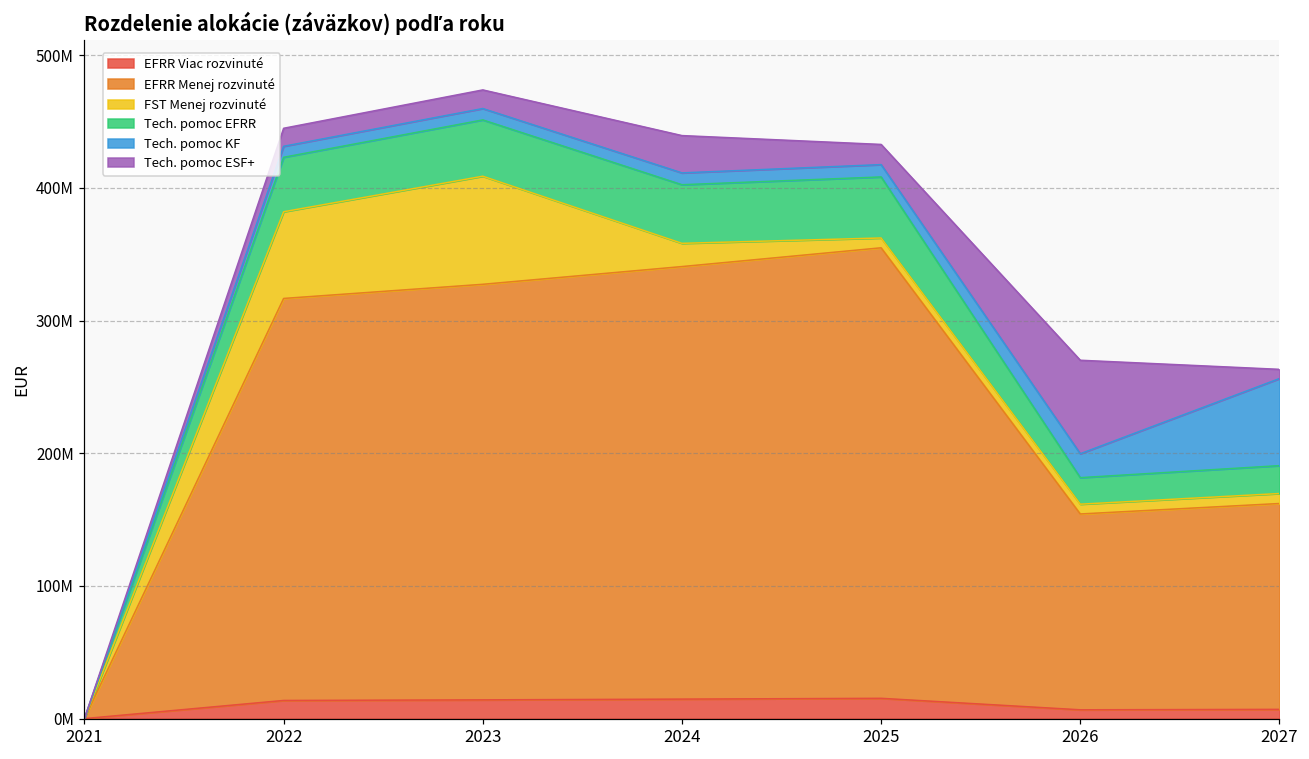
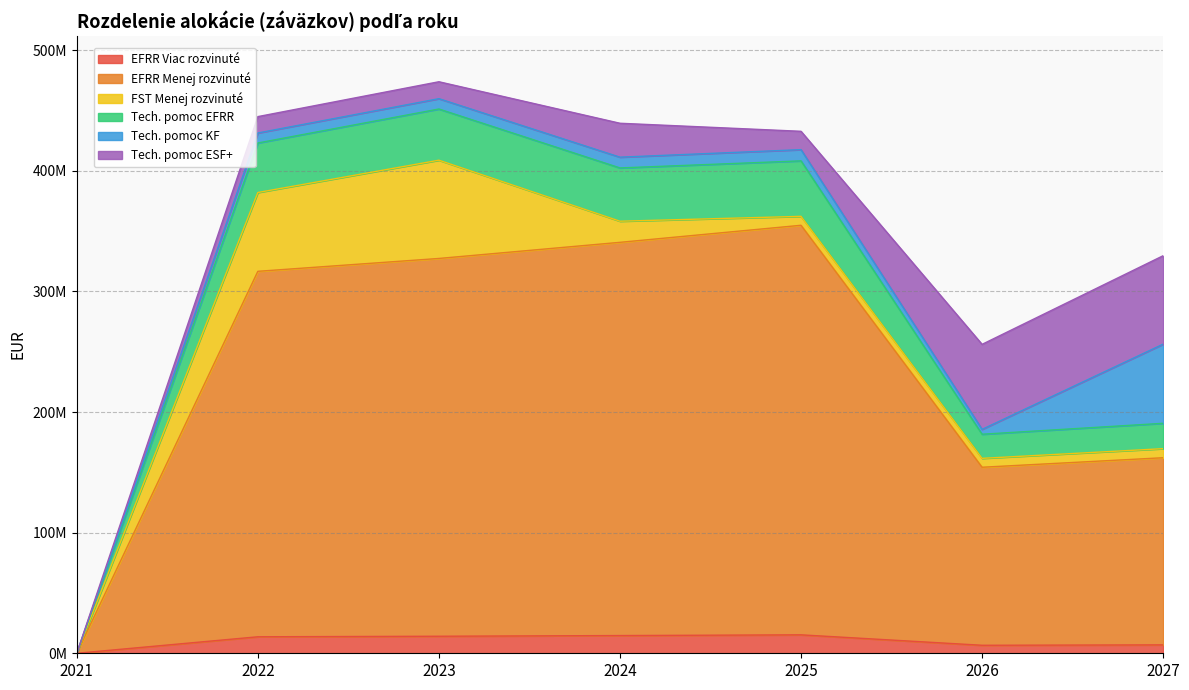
Tech. pomoc KF, 2026: 18000000 -> 4000000
Tech. pomoc ESF+, 2027: 7000000 -> 73000000
